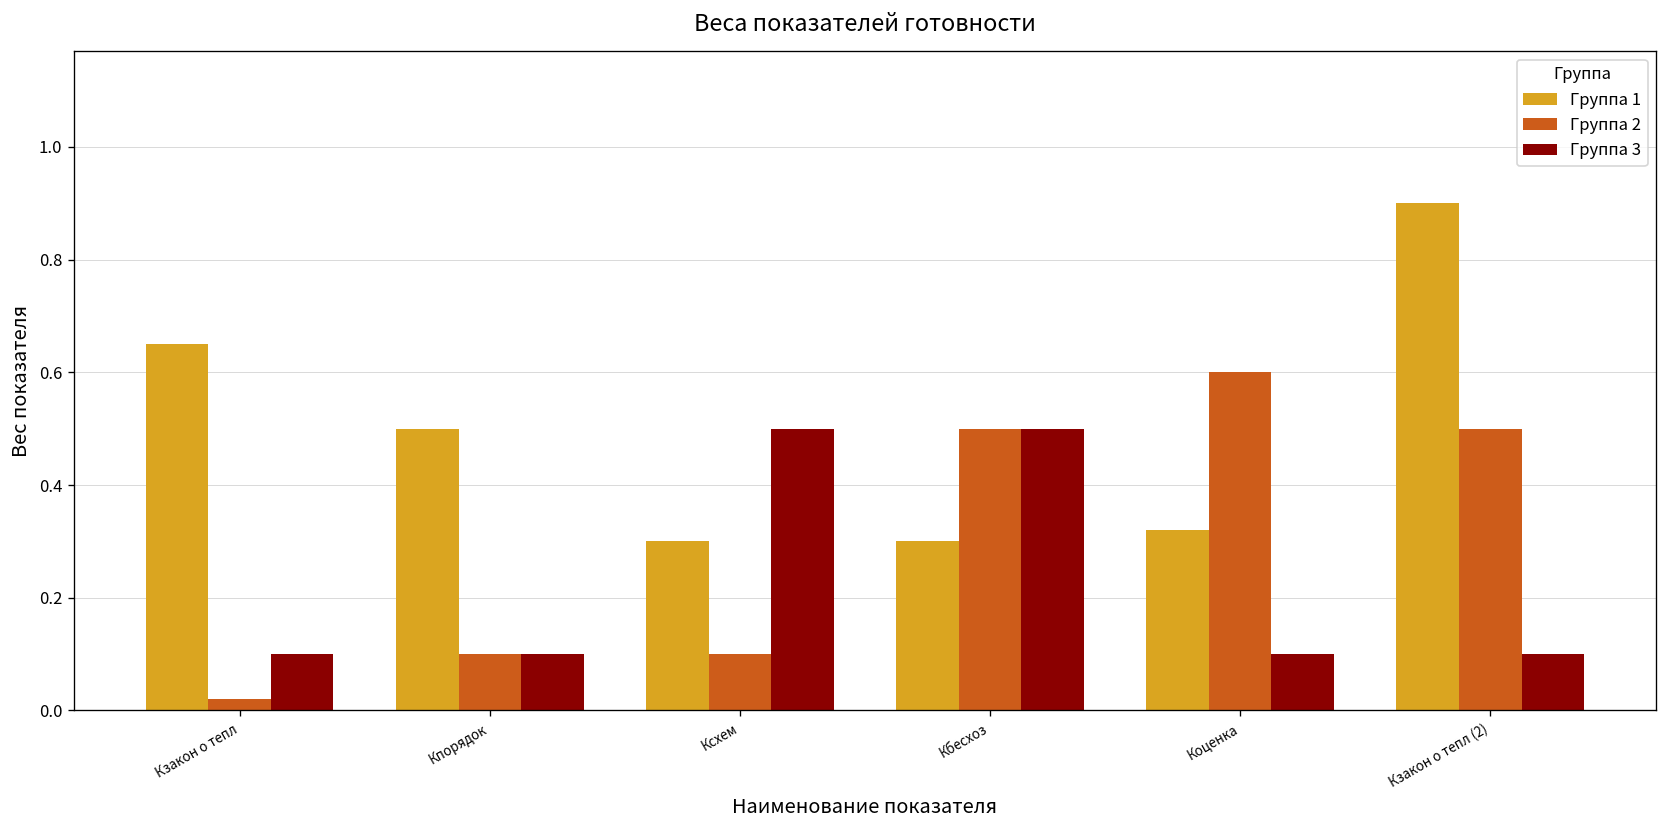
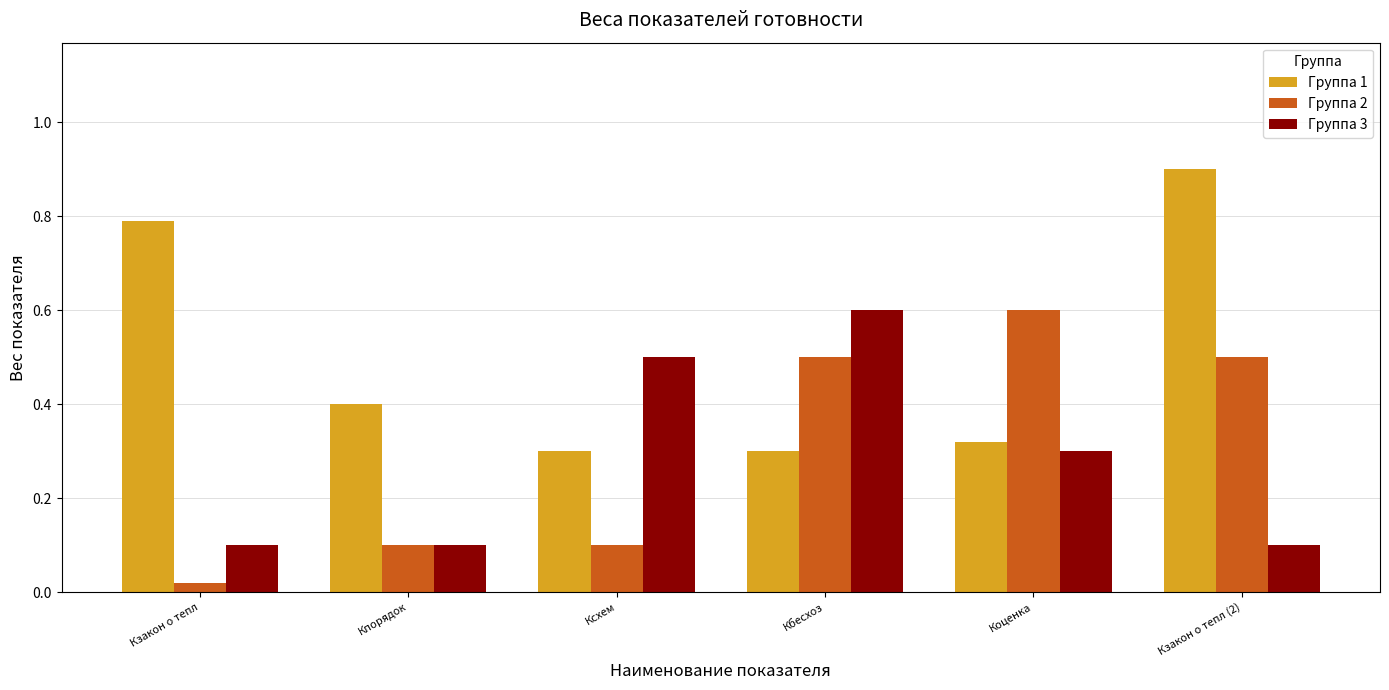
Группа 1, Кзакон о тепл: 0.65 -> 0.79
Группа 1, Кпорядок: 0.5 -> 0.4
Группа 3, Кбесхоз: 0.5 -> 0.6
Группа 3, Коценка: 0.1 -> 0.3
